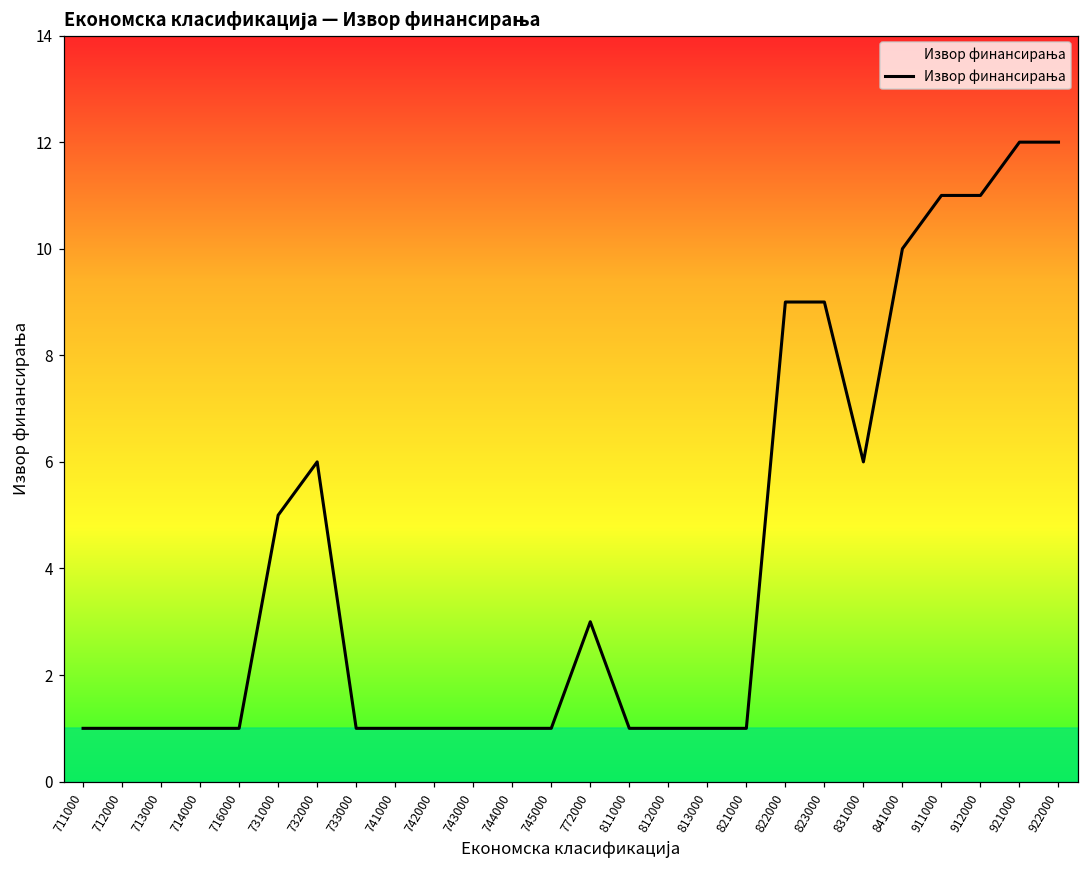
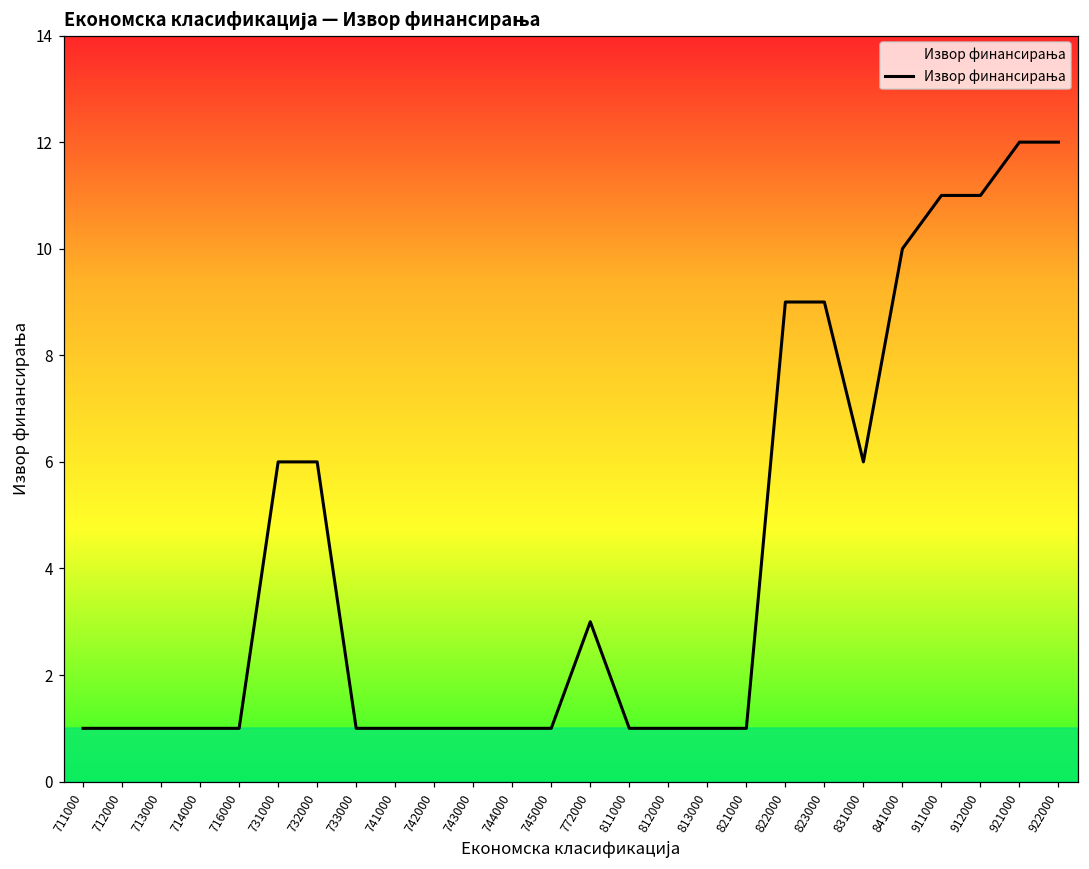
731000: 5 -> 6
